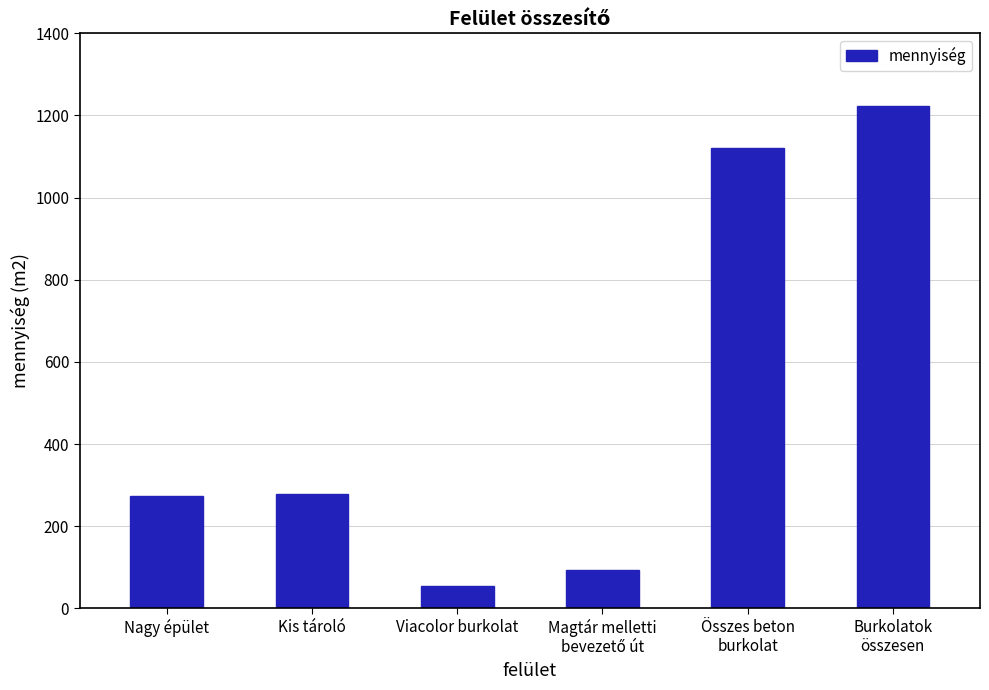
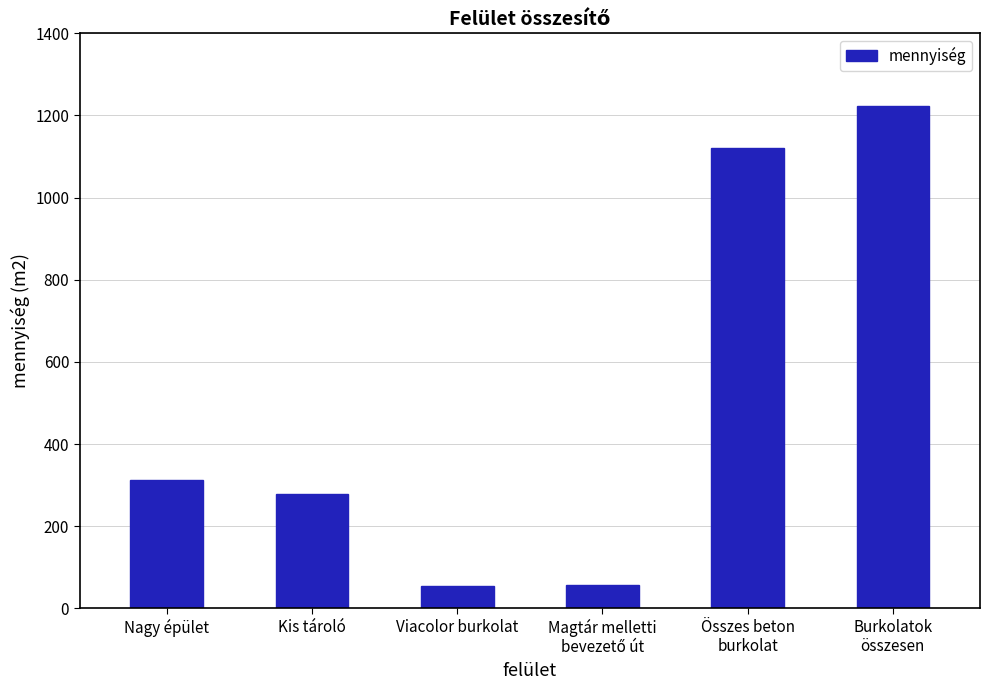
Nagy épület: 270 -> 310
Magtár melletti bevezető út: 90 -> 60
